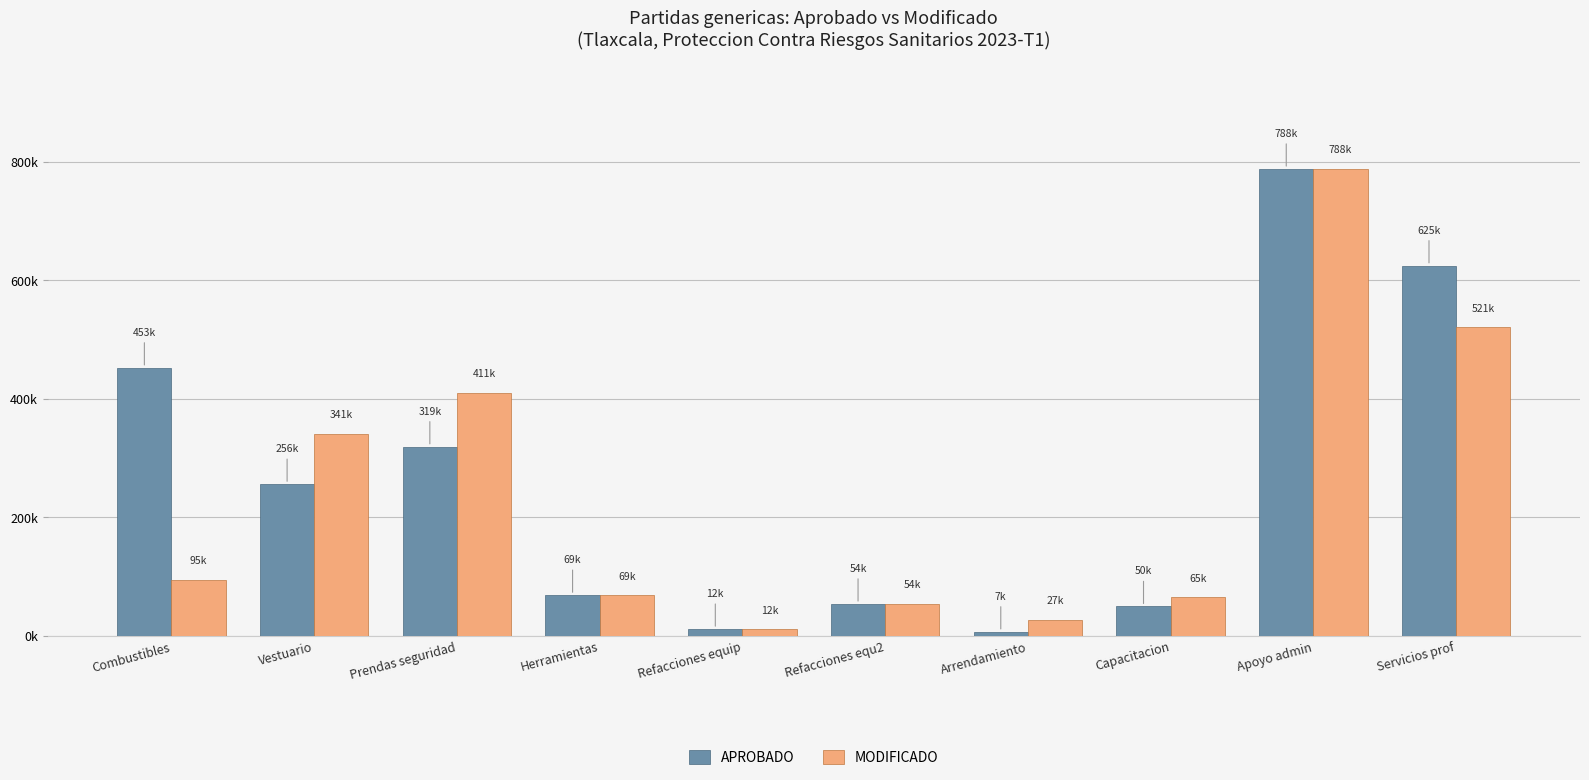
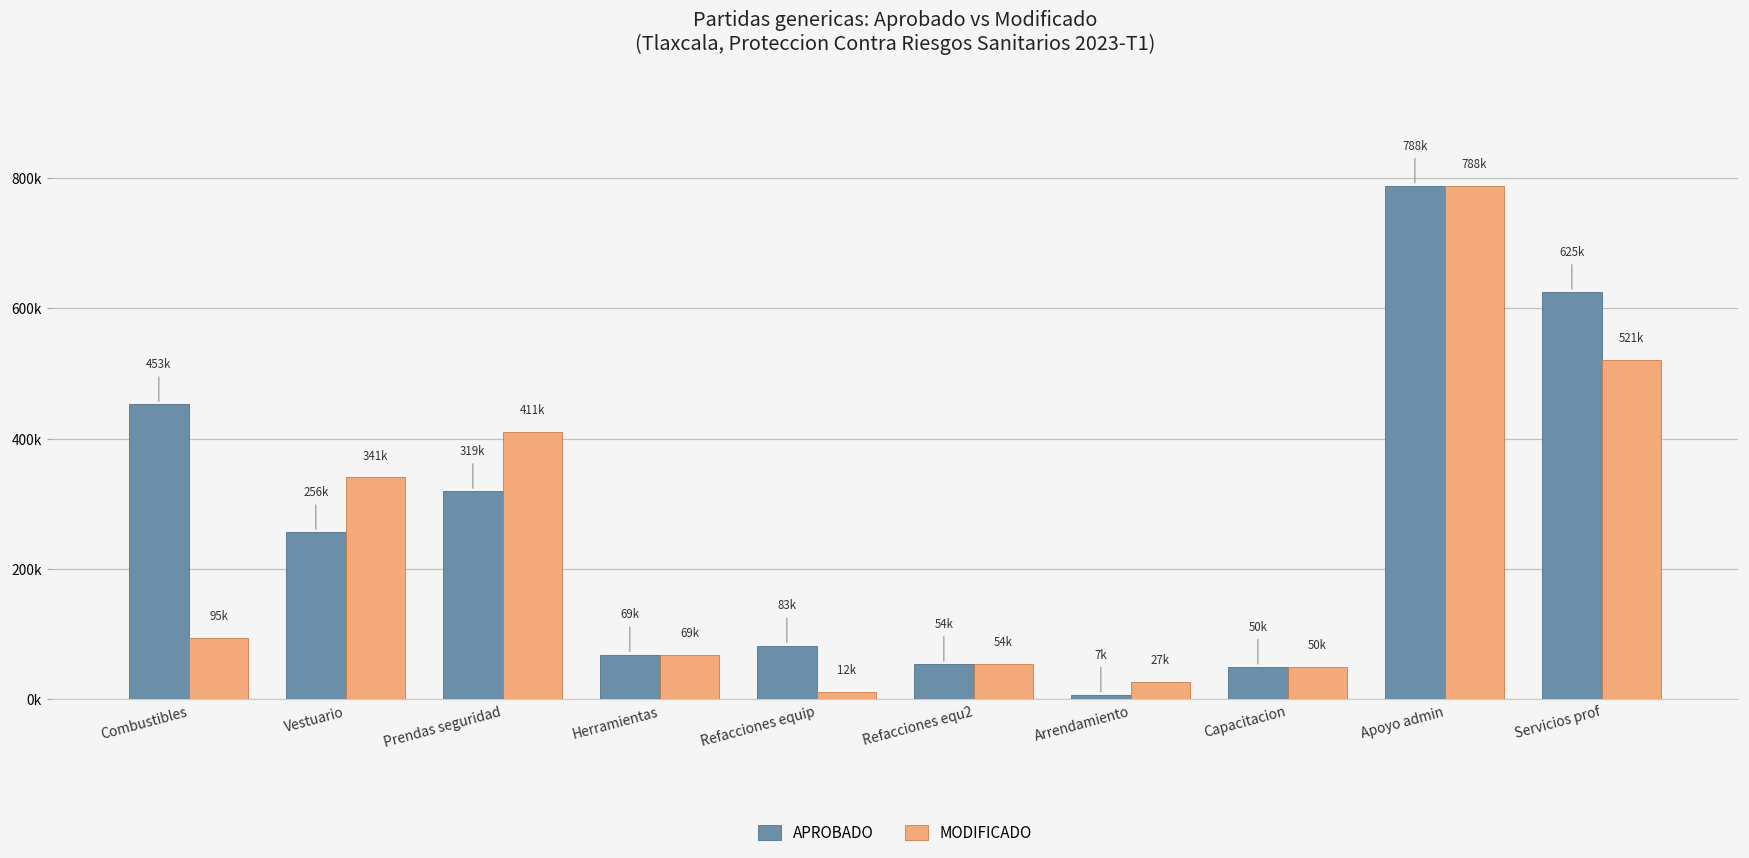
APROBADO, Refacciones equip: 12k -> 83k
MODIFICADO, Capacitacion: 65k -> 50k
